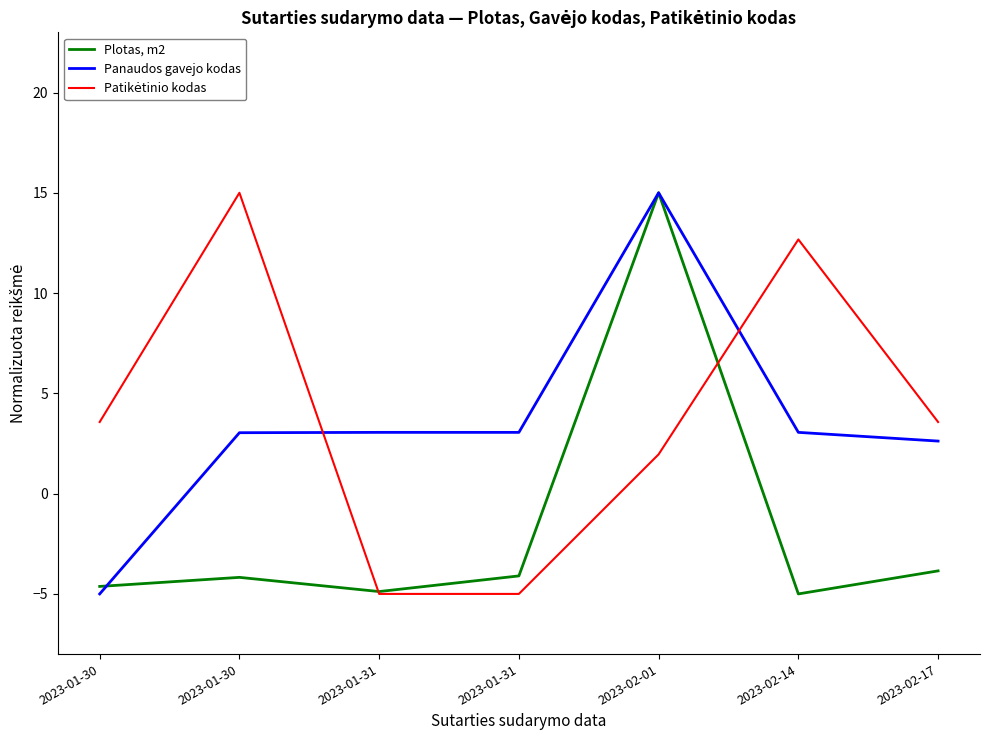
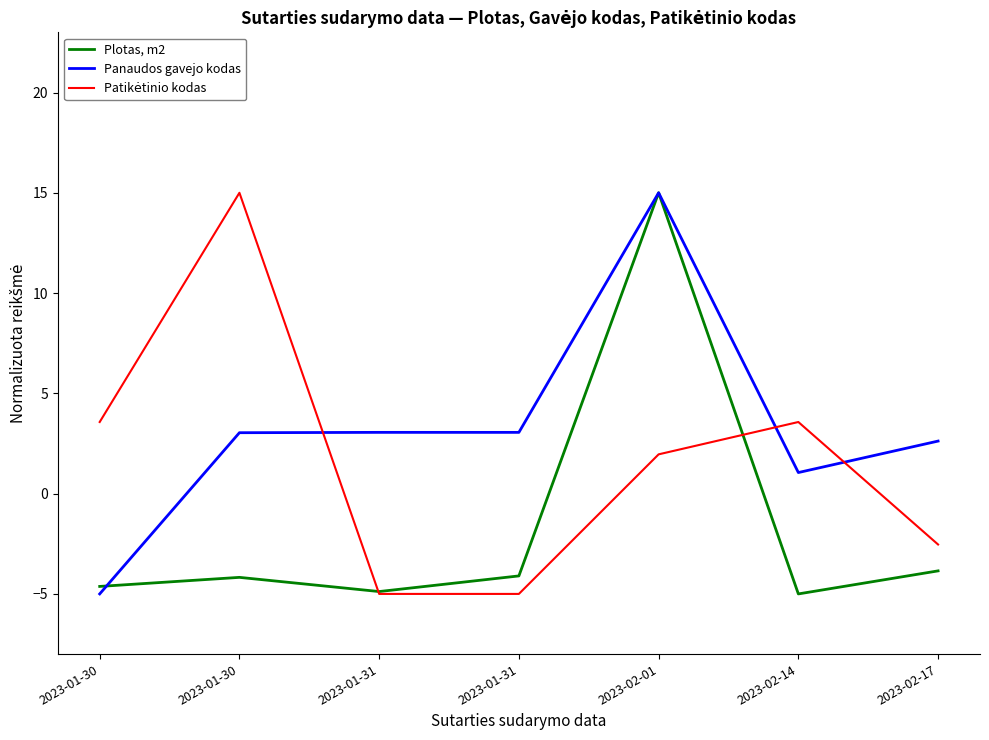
Panaudos gavejo kodas, 2023-02-14: 3.1 -> 1.1
Patikėtinio kodas, 2023-02-14: 12.7 -> 3.6
Patikėtinio kodas, 2023-02-17: 3.6 -> -2.5
